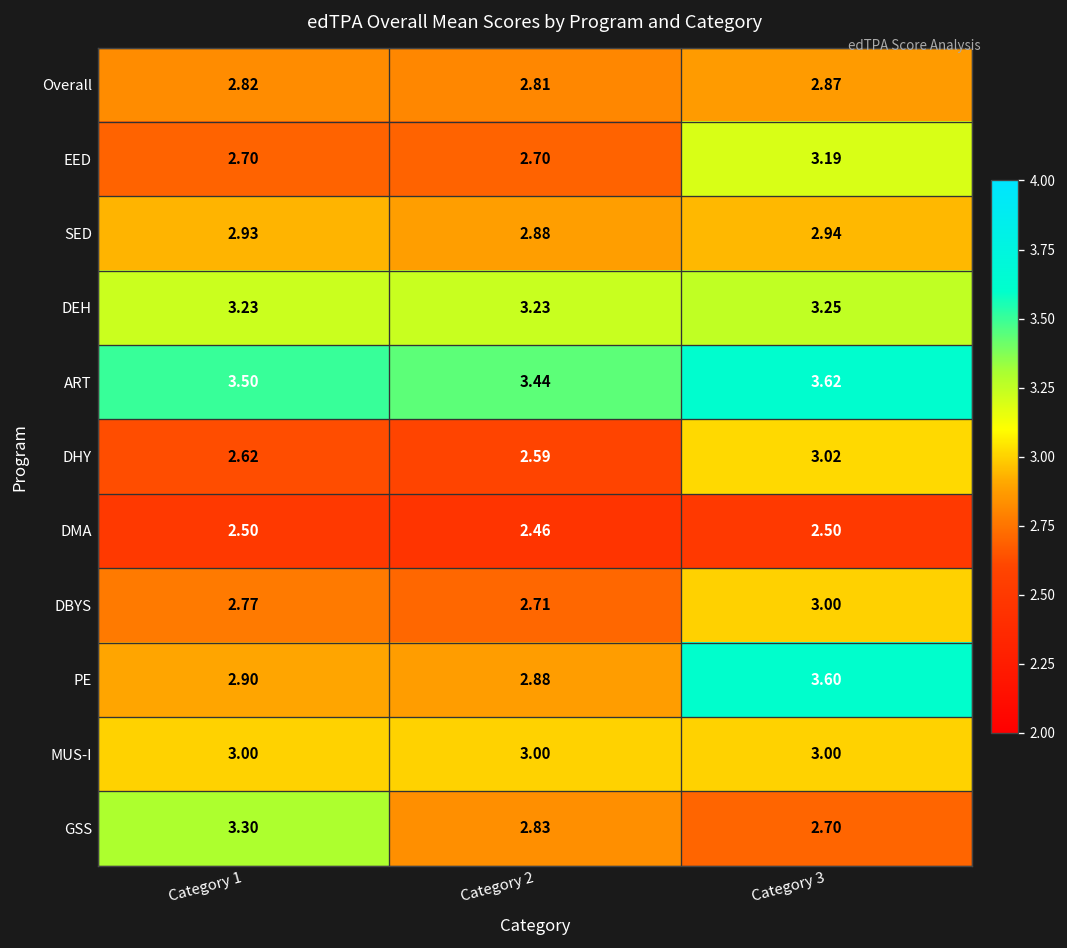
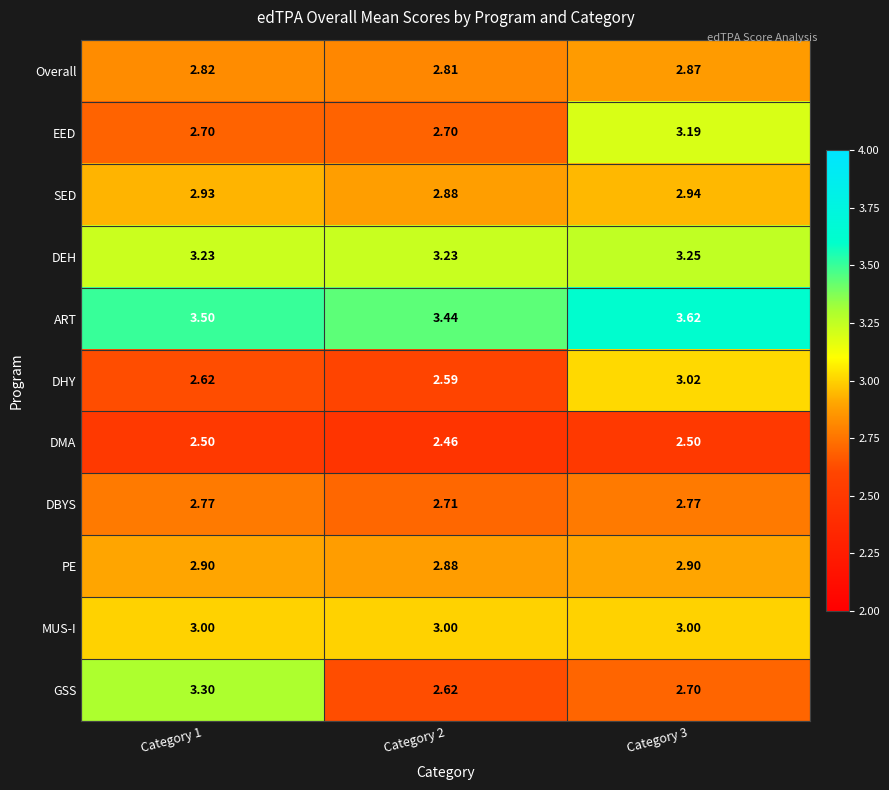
DBYS, Category 3: 3.00 -> 2.77
PE, Category 3: 3.60 -> 2.90
GSS, Category 2: 2.83 -> 2.62
